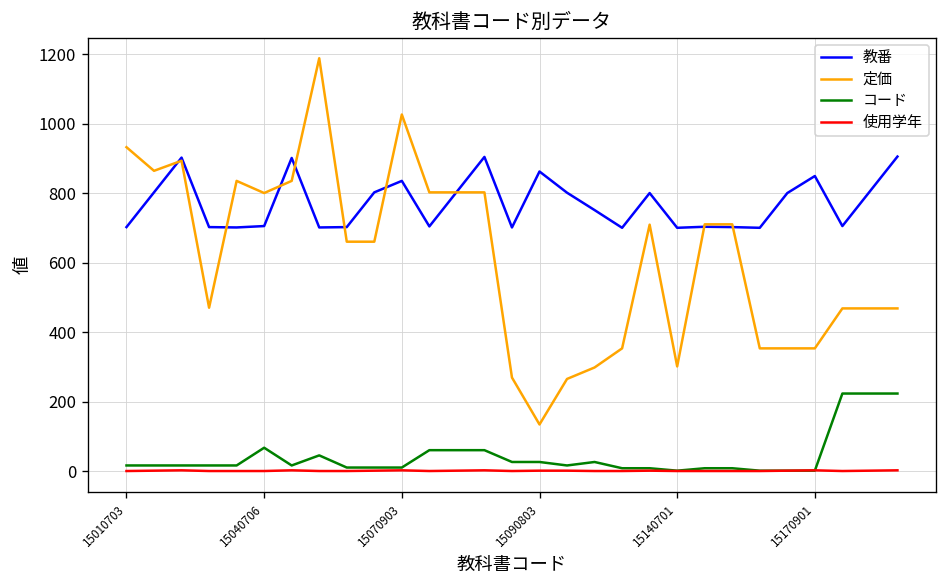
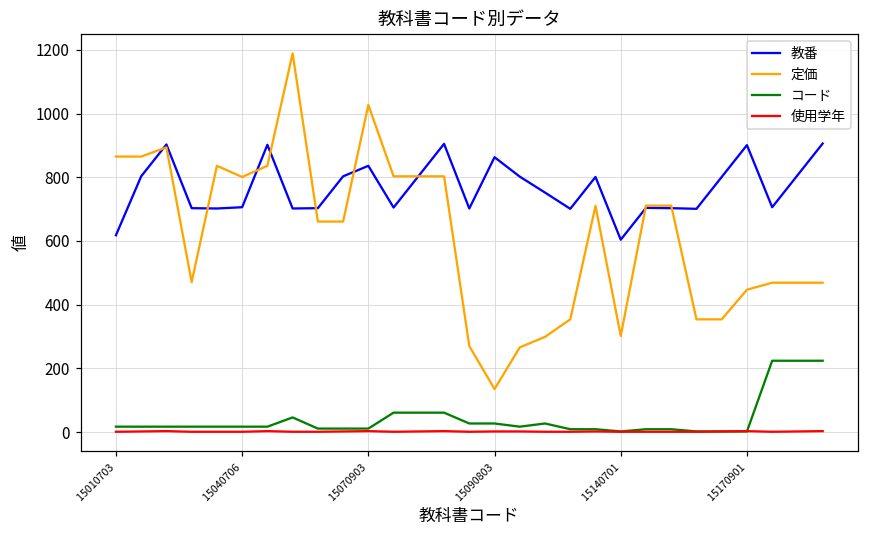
教番, 15010703: 700 -> 620
定価, 15010703: 930 -> 870
コード, 15040706: 70 -> 20
教番, 15140701: 700 -> 600
教番, 15170901: 850 -> 900
定価, 15170901: 350 -> 450
